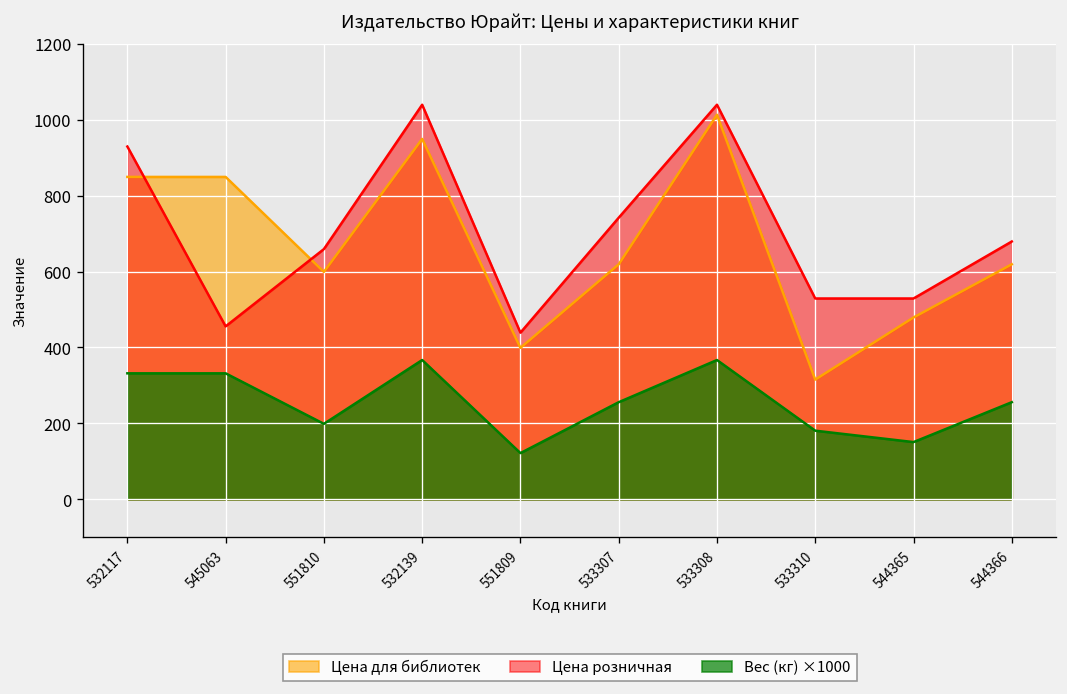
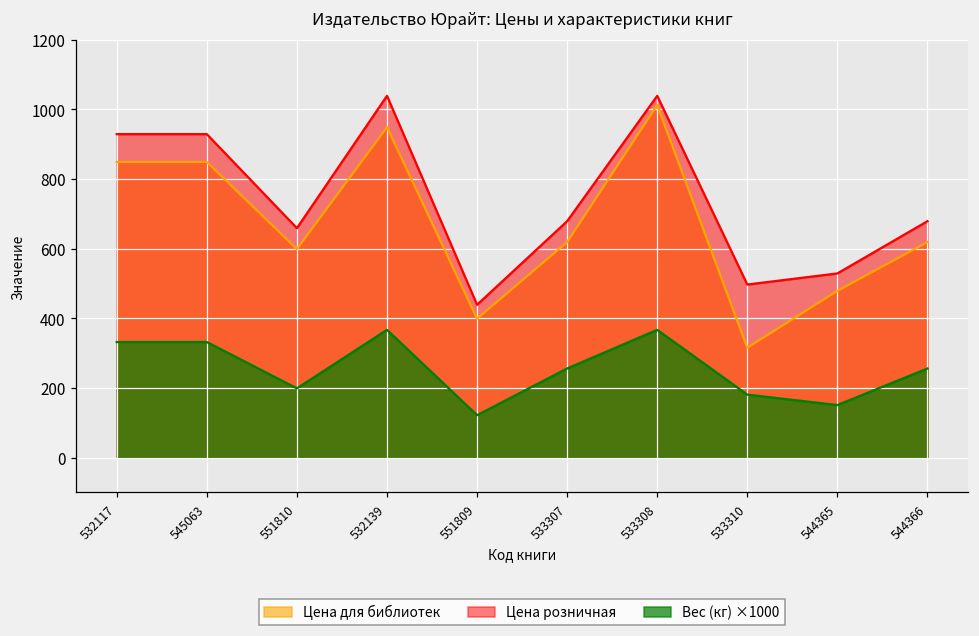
Цена розничная, 545063: 460 -> 930
Цена розничная, 533307: 740 -> 680
Цена розничная, 533310: 530 -> 500
